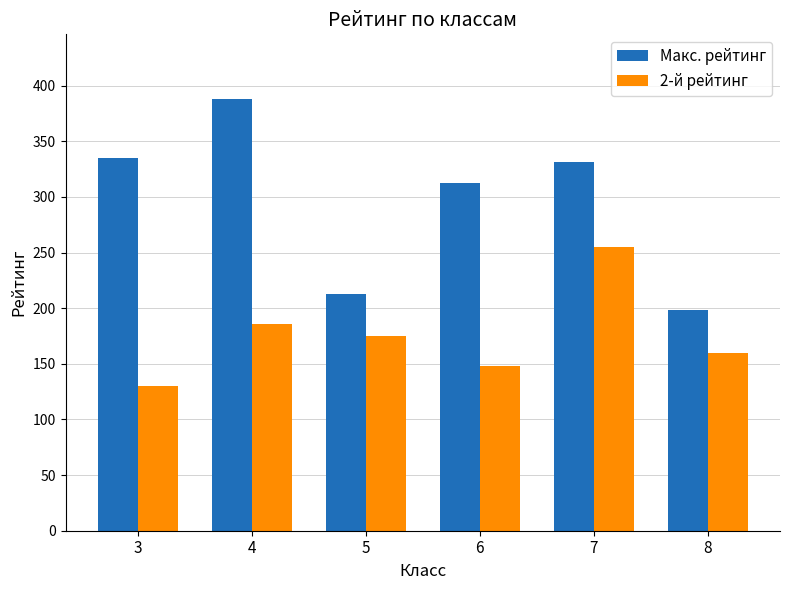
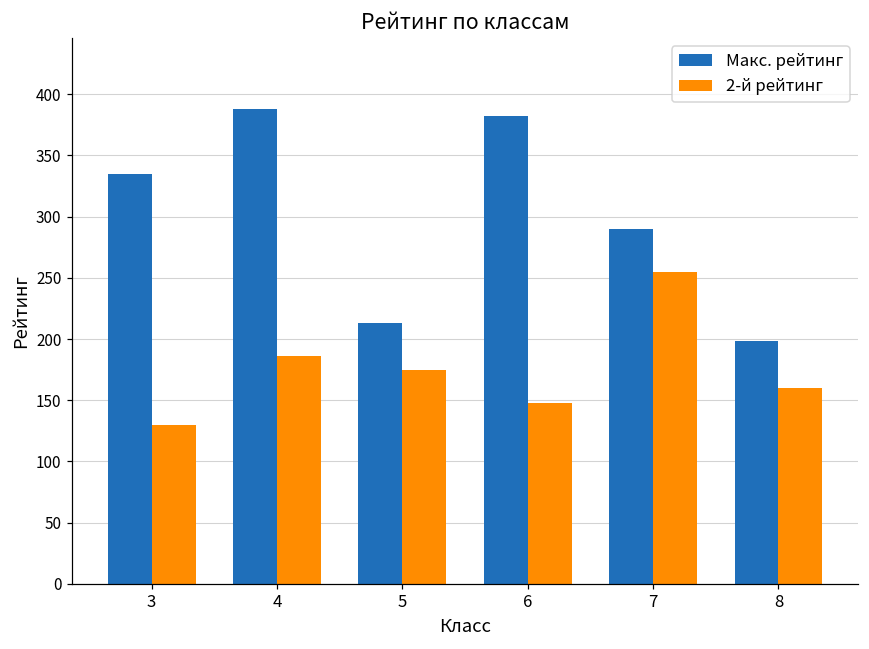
Макс. рейтинг, 6: 313 -> 382
Макс. рейтинг, 7: 331 -> 290
